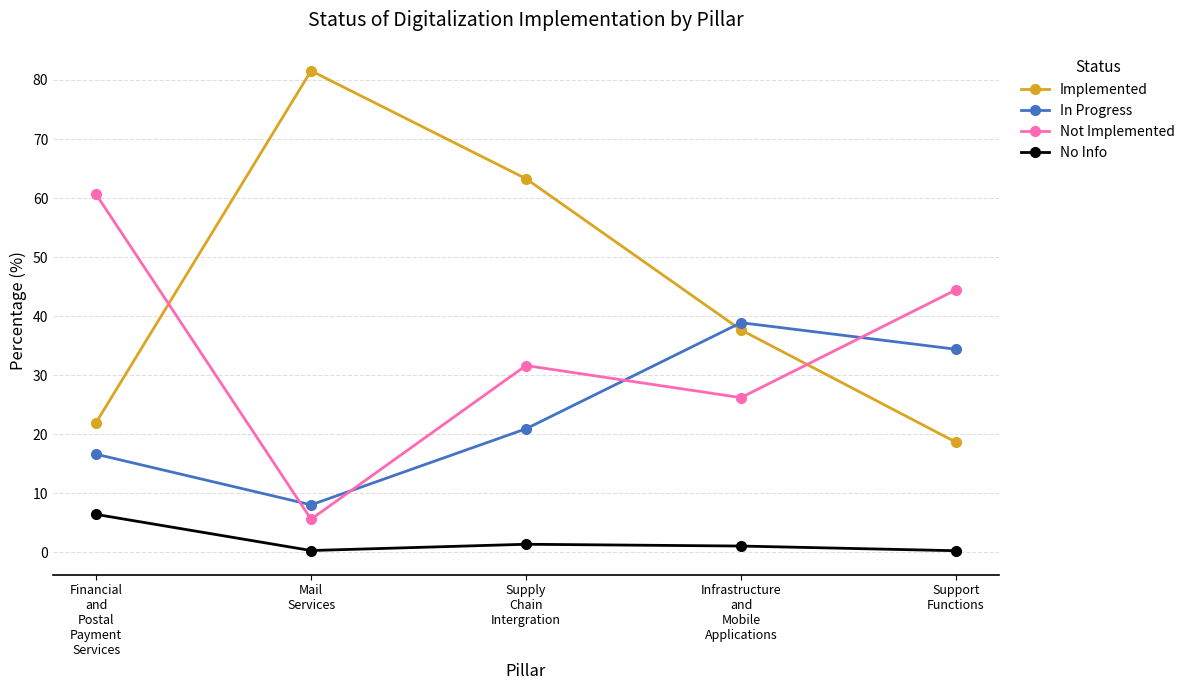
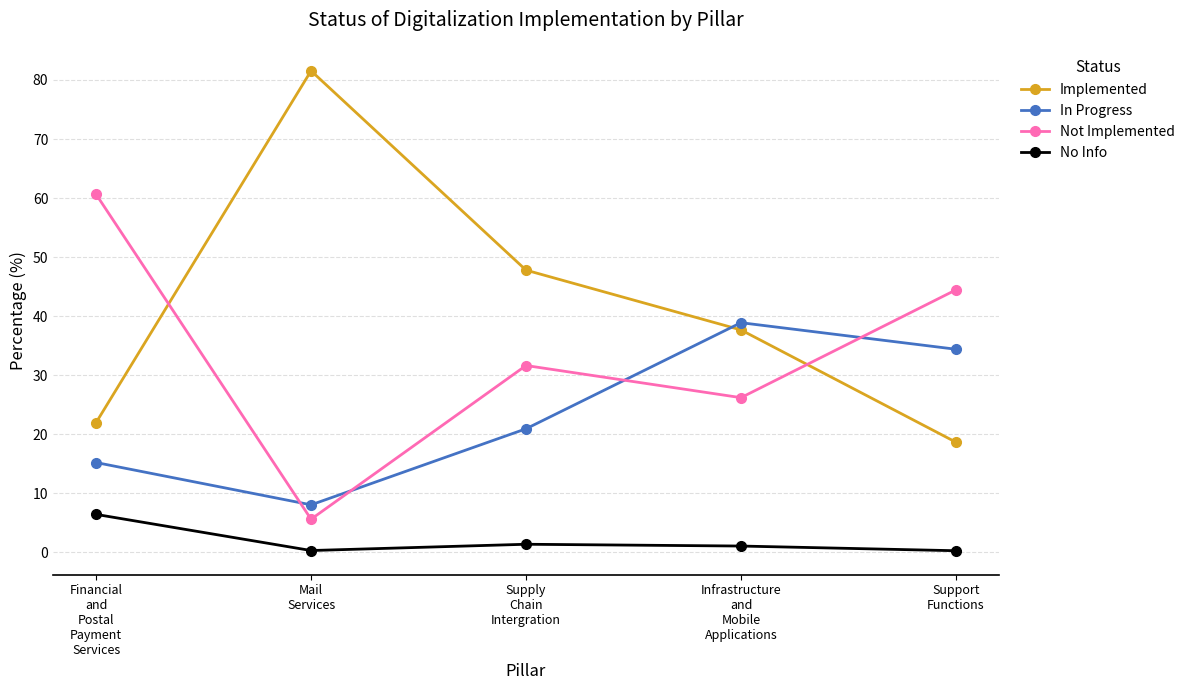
In Progress, Financial and Postal Payment Services: 17 -> 15
Implemented, Supply Chain Intergration: 63 -> 48
